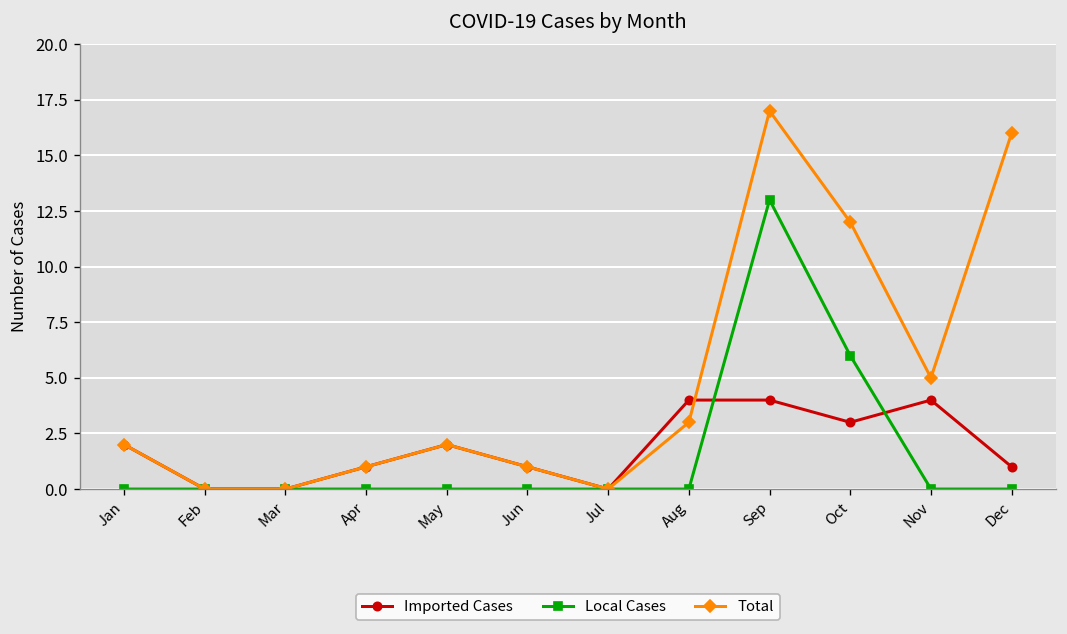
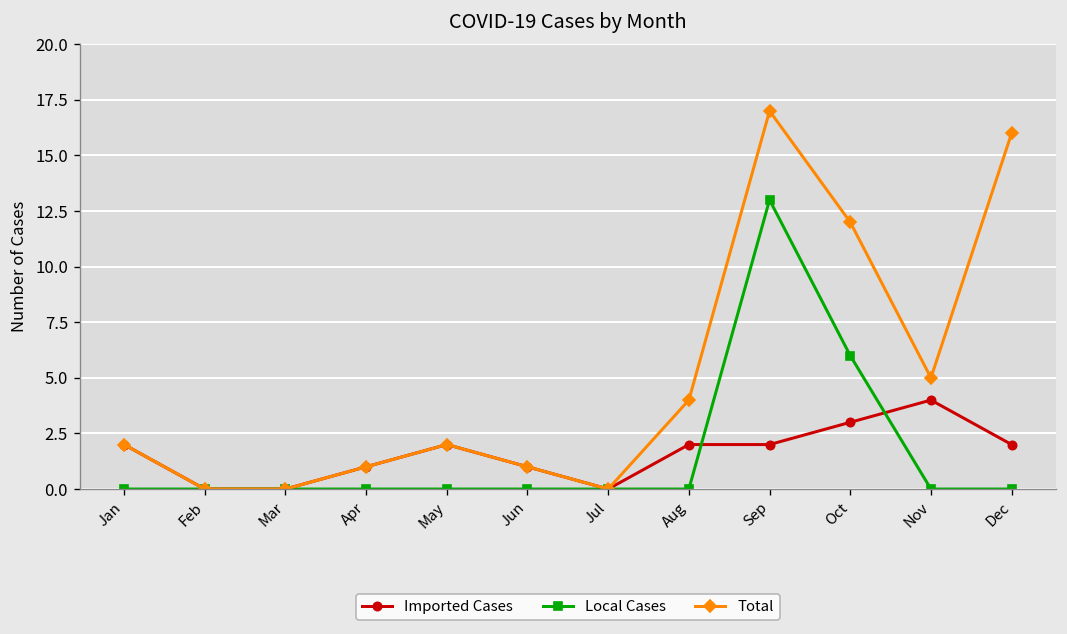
Imported Cases, Aug: 4 -> 2
Total, Aug: 3 -> 4
Imported Cases, Sep: 4 -> 2
Imported Cases, Dec: 1 -> 2
